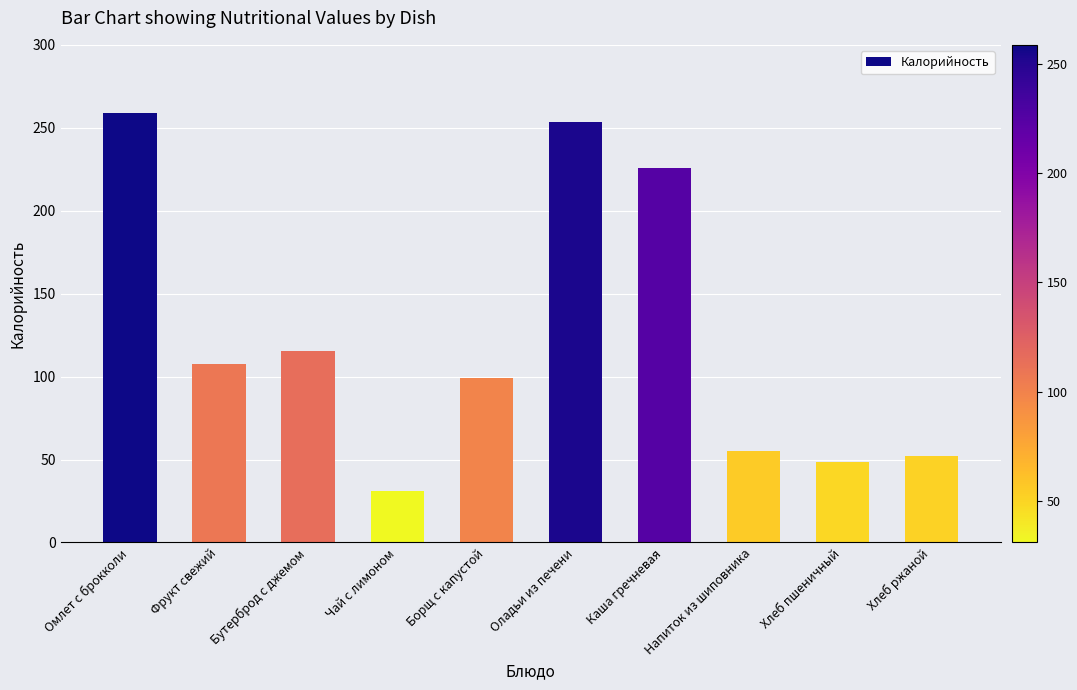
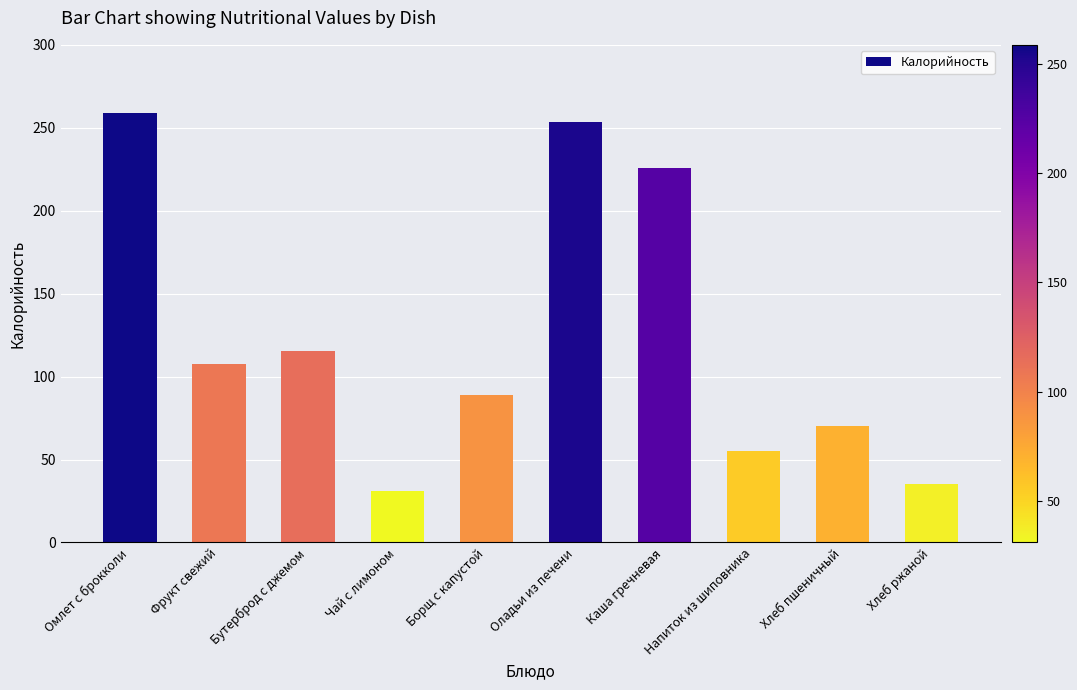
Борщ с капустой: 99 -> 89
Хлеб пшеничный: 49 -> 71
Хлеб ржаной: 52 -> 36
